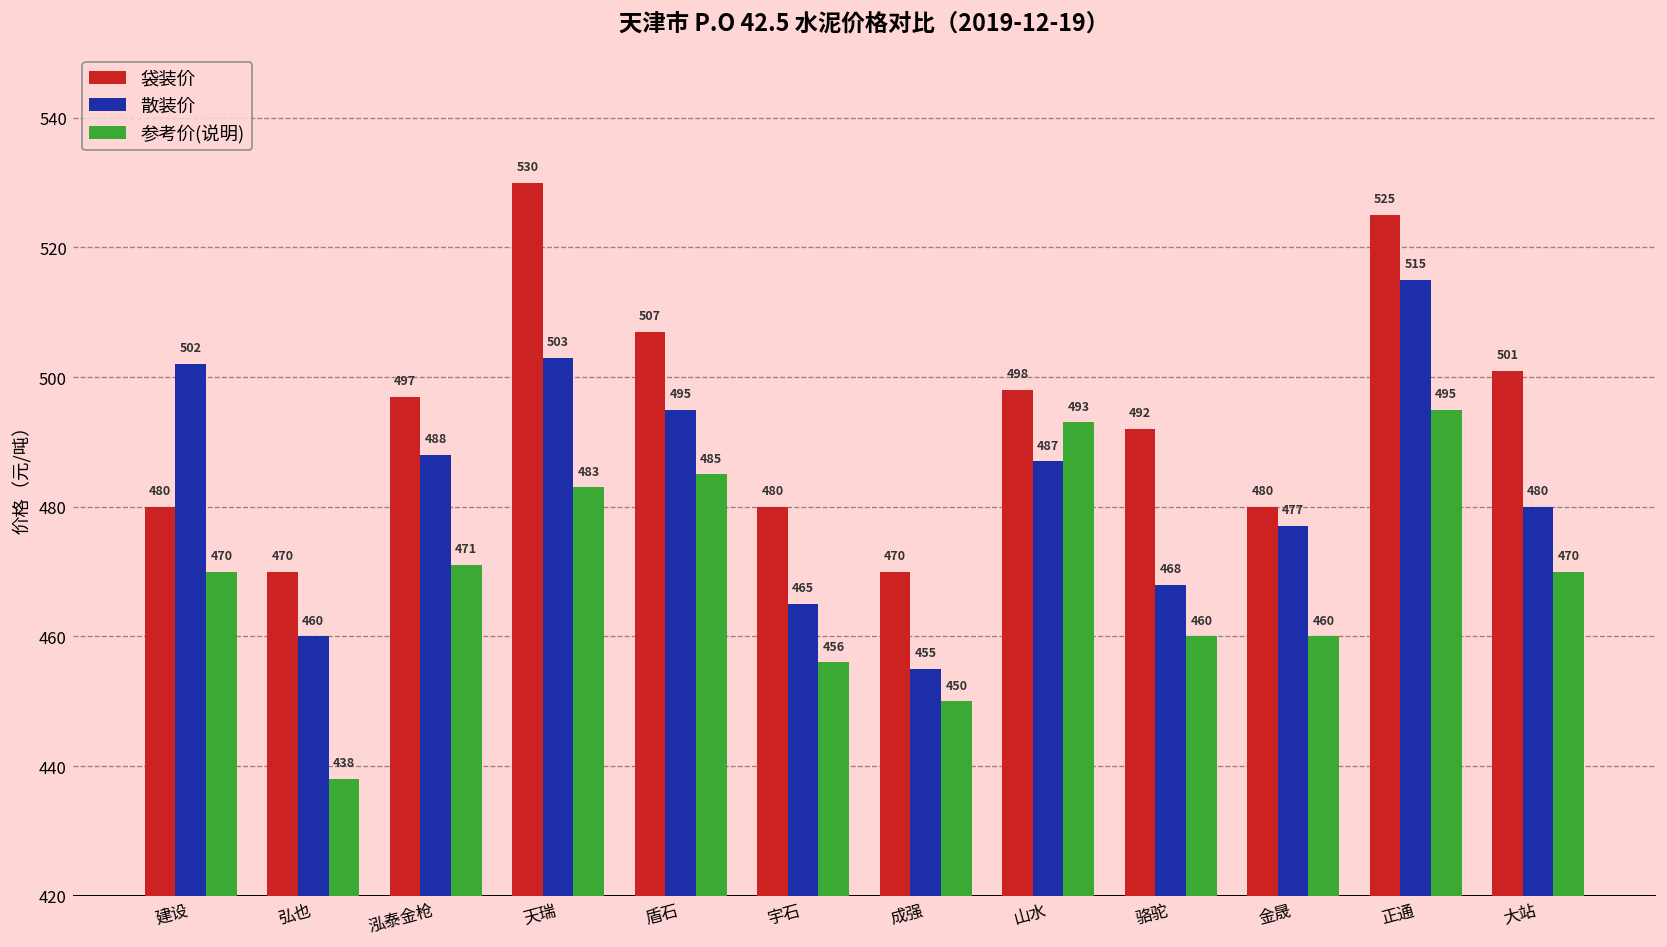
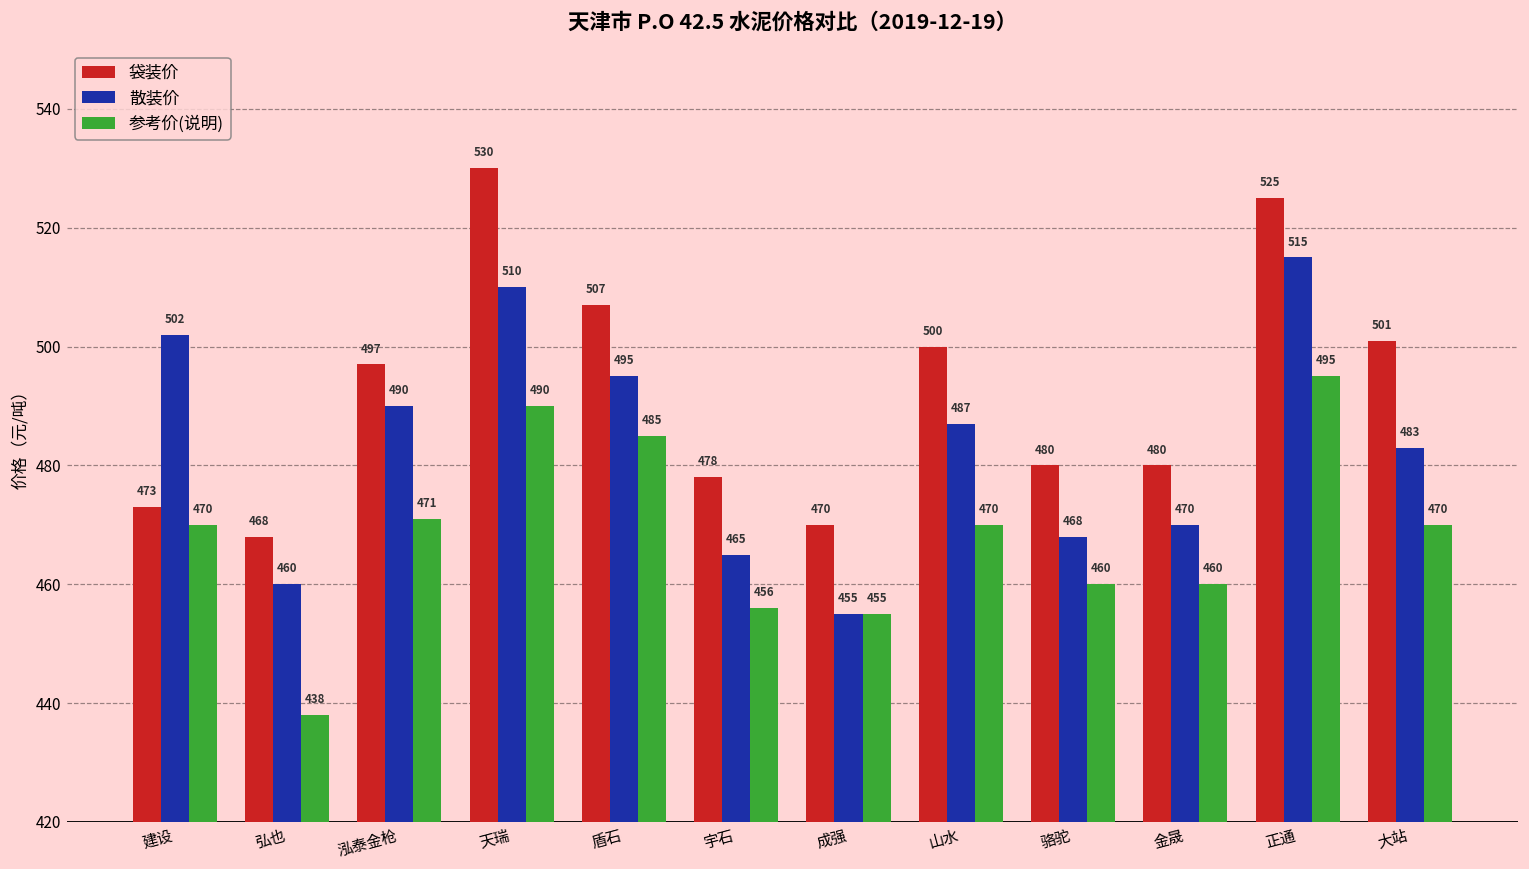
袋装价, 建设: 480 -> 473
袋装价, 弘也: 470 -> 468
散装价, 泓泰金枪: 488 -> 490
散装价, 天瑞: 503 -> 510
参考价(说明), 天瑞: 483 -> 490
袋装价, 宇石: 480 -> 478
参考价(说明), 成强: 450 -> 455
袋装价, 山水: 498 -> 500
参考价(说明), 山水: 493 -> 470
袋装价, 骆驼: 492 -> 480
散装价, 金晟: 477 -> 470
散装价, 大站: 480 -> 483
